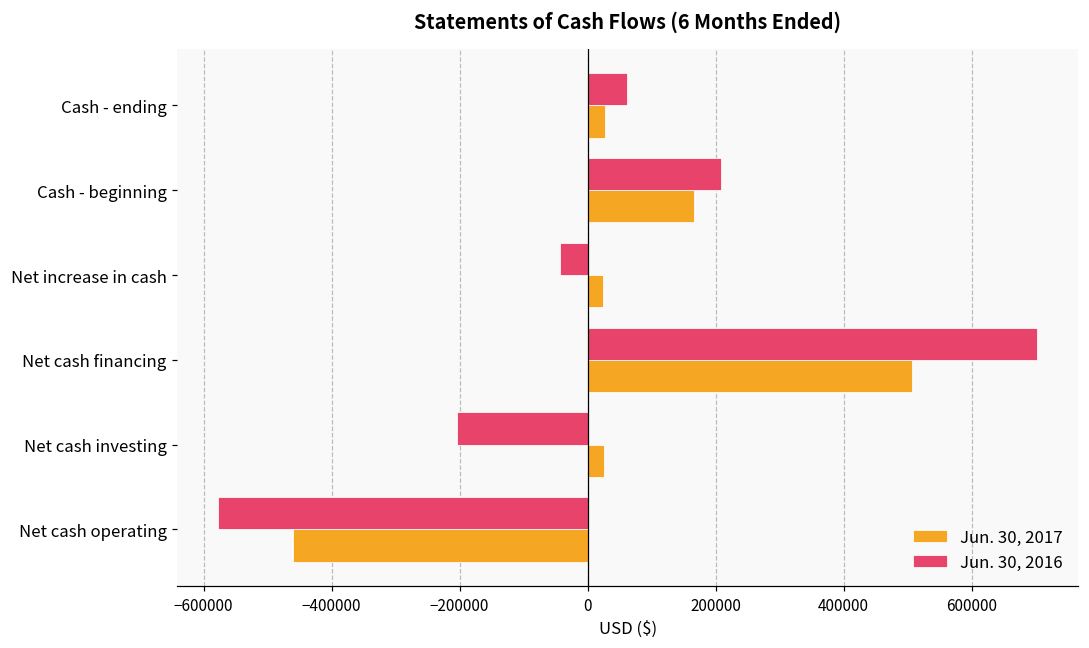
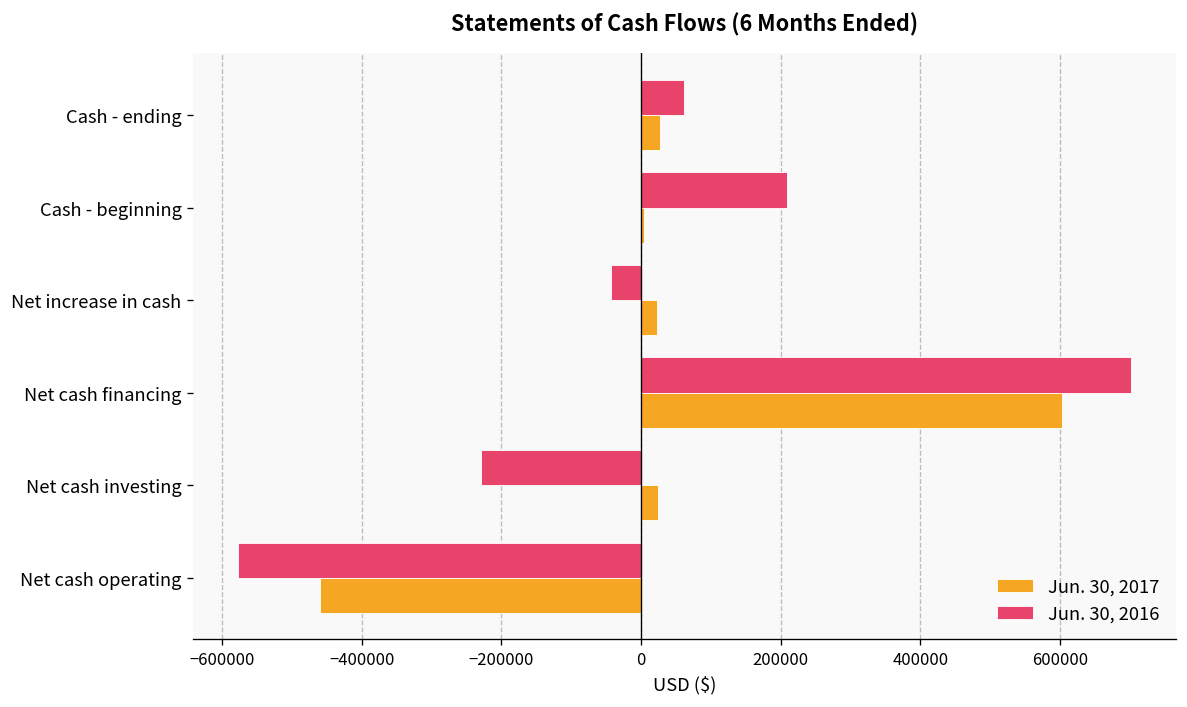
Jun. 30, 2017, Cash - beginning: 170000 -> 0
Jun. 30, 2017, Net cash financing: 510000 -> 600000
Jun. 30, 2016, Net cash investing: -200000 -> -230000
